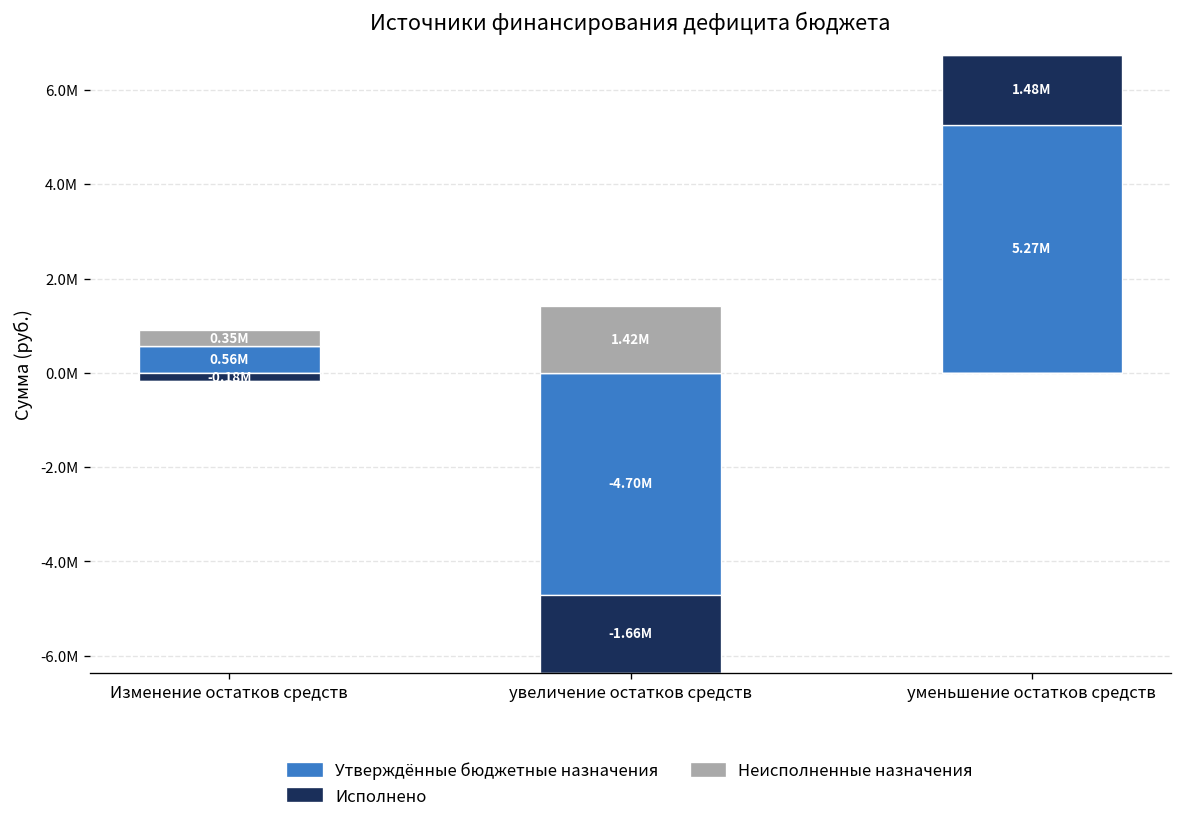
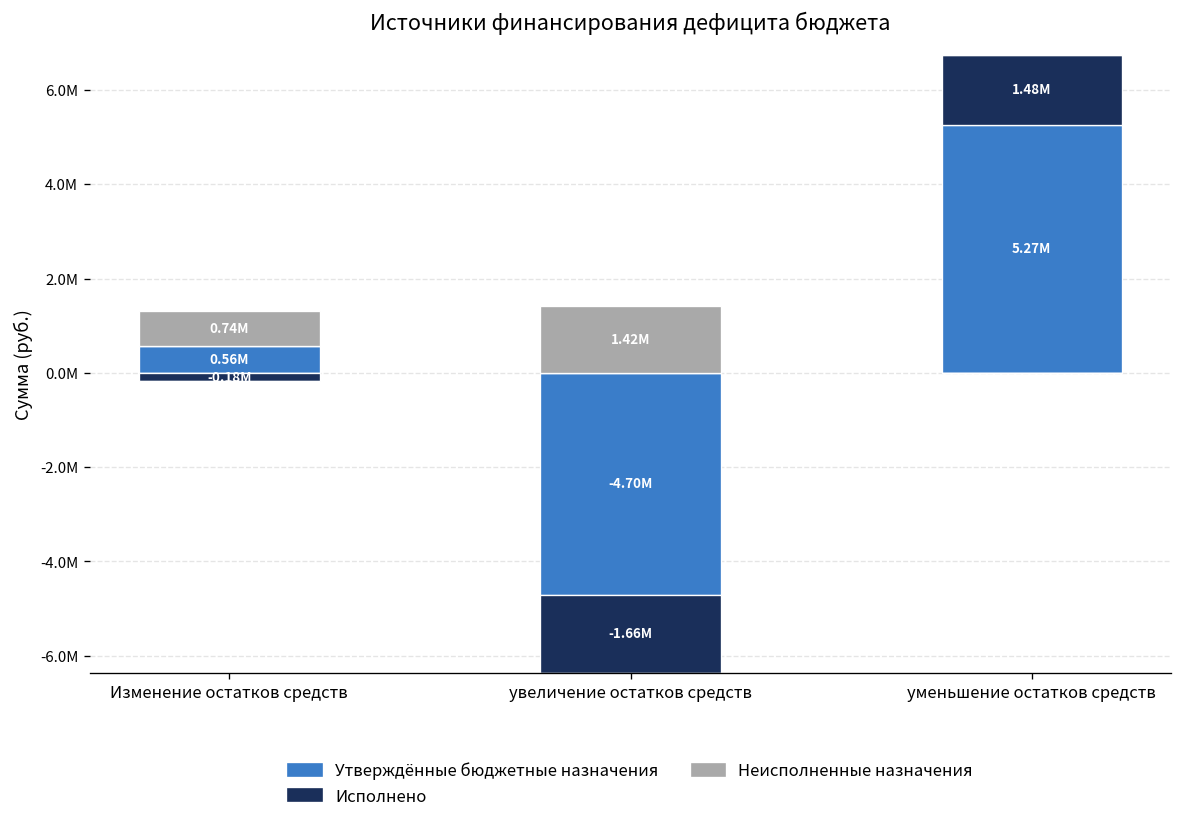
Неисполненные назначения, Изменение остатков средств: 0.35M -> 0.74M
